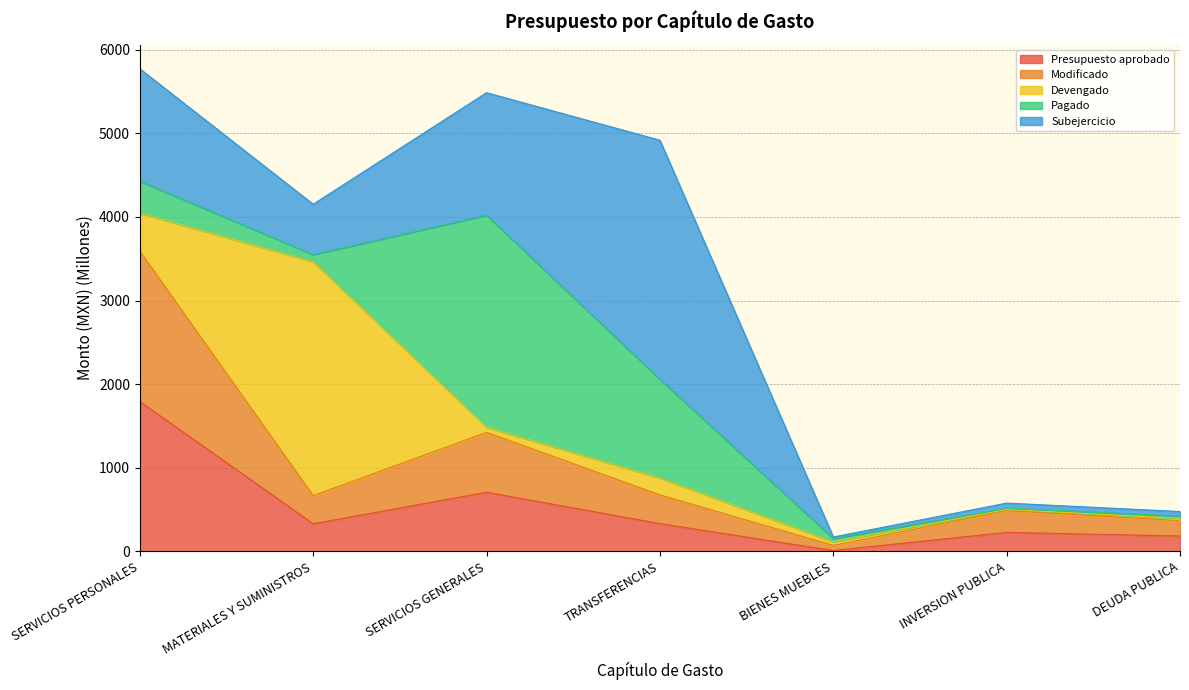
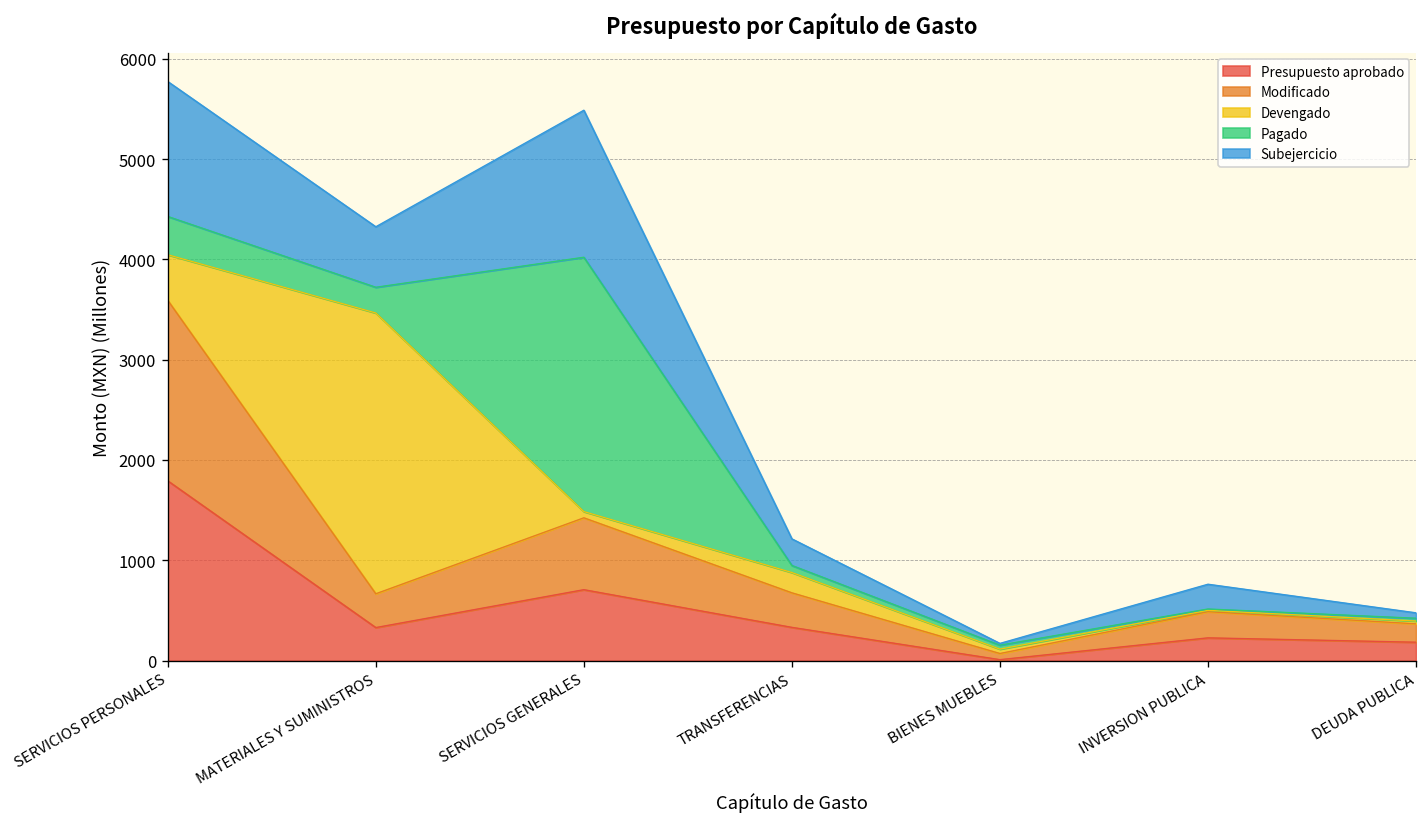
Pagado, MATERIALES Y SUMINISTROS: 100 -> 300
Pagado, TRANSFERENCIAS: 1200 -> 100
Subejercicio, TRANSFERENCIAS: 2900 -> 300
Subejercicio, INVERSION PUBLICA: 100 -> 200
